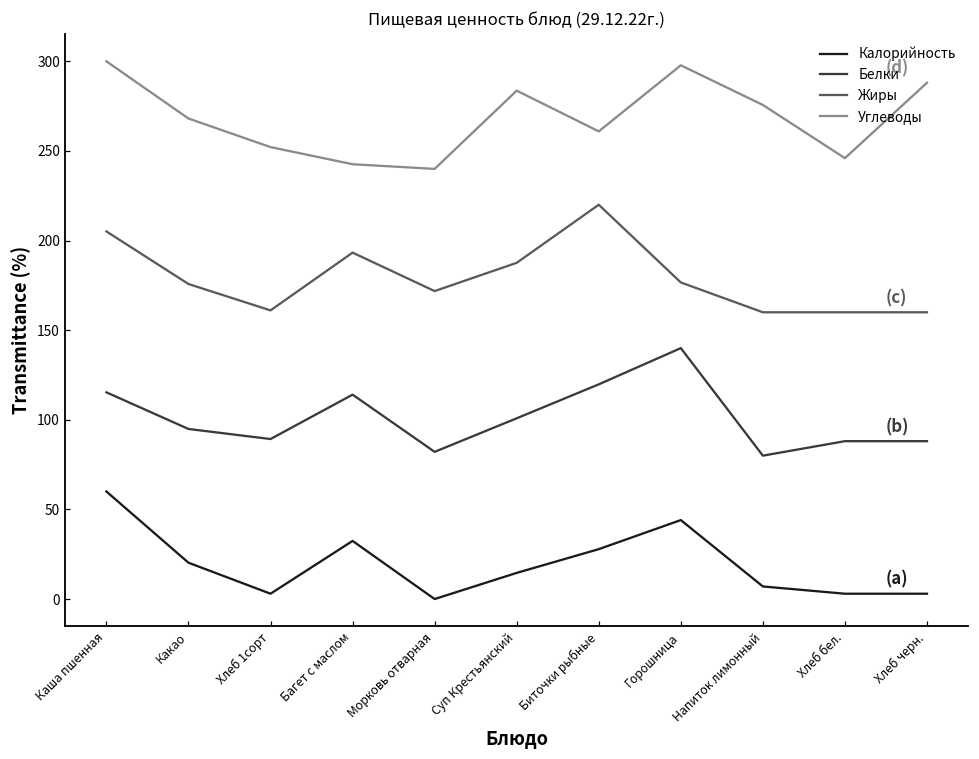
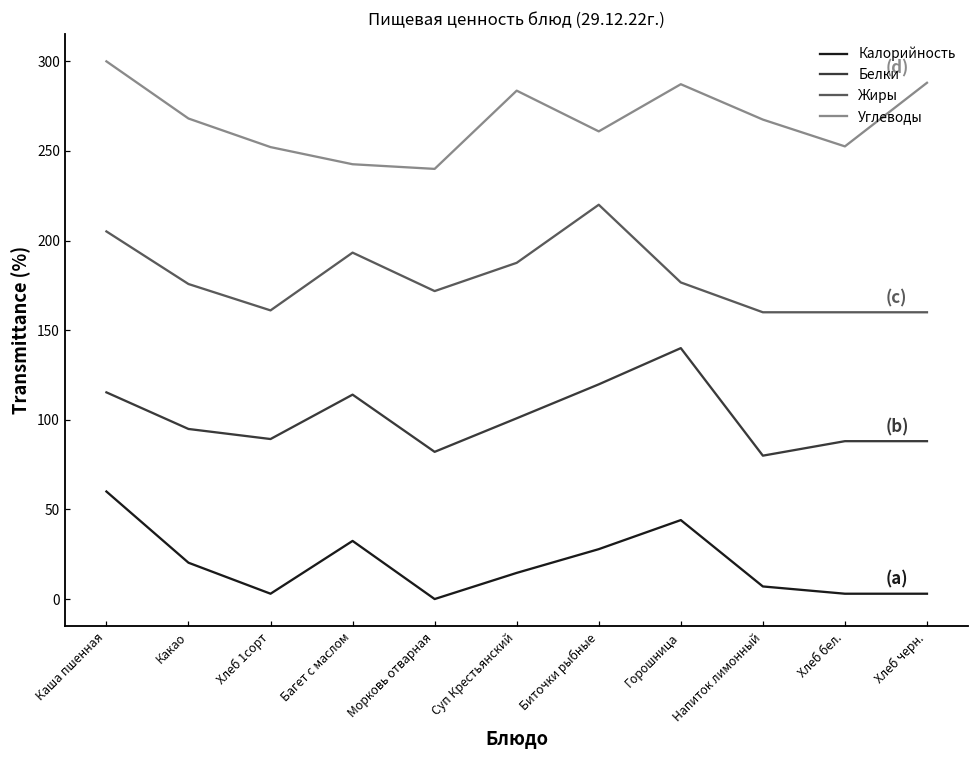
Углеводы, Горошница: 298 -> 287
Углеводы, Напиток лимонный: 276 -> 268
Углеводы, Хлеб бел.: 246 -> 253
